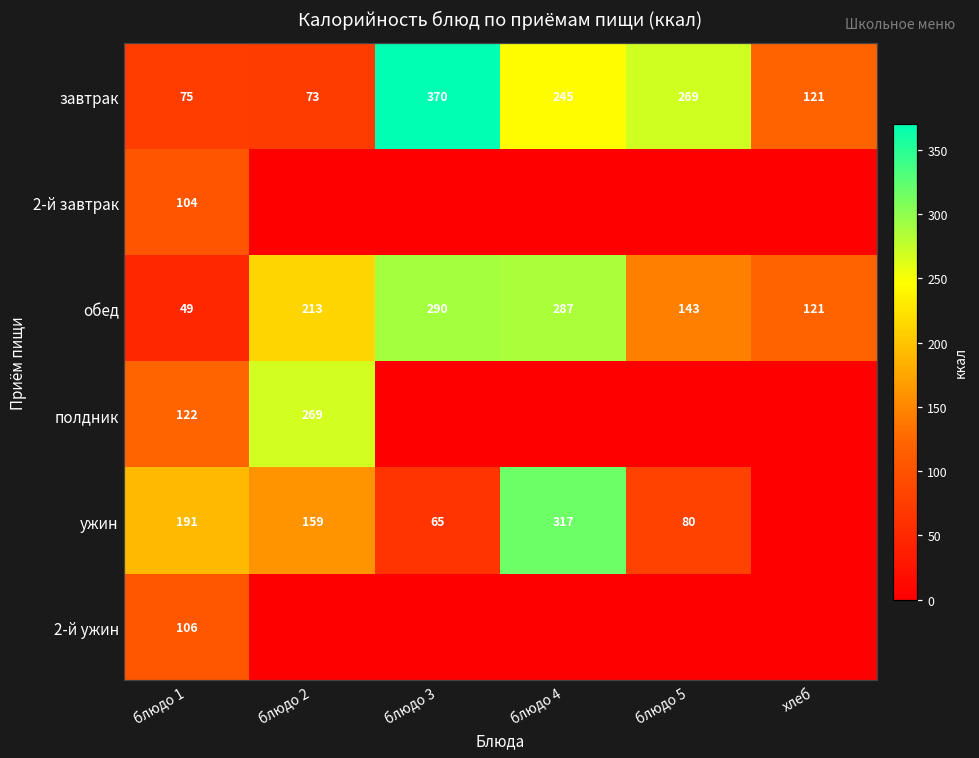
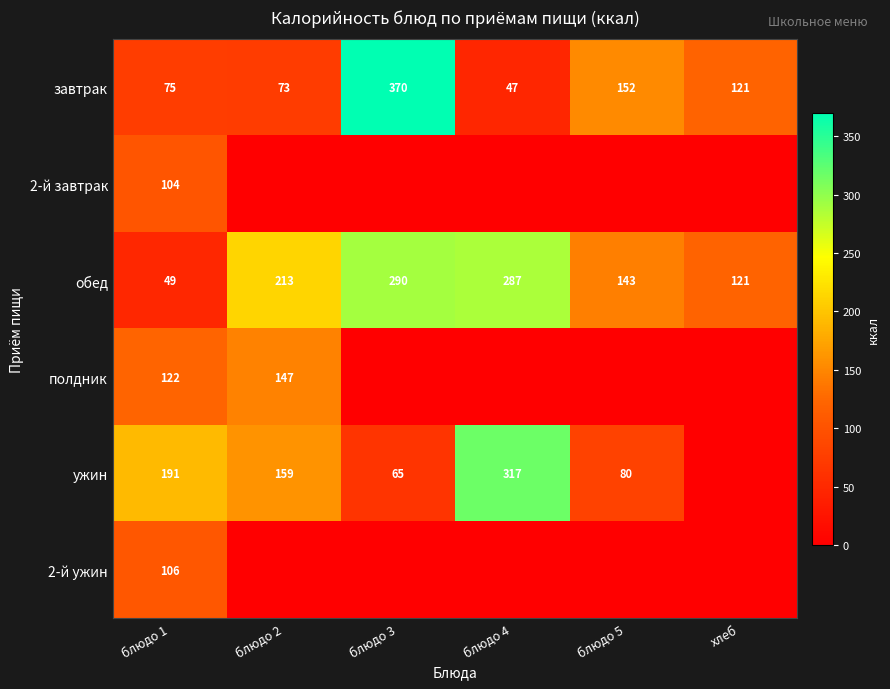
завтрак, блюдо 4: 245 -> 47
завтрак, блюдо 5: 269 -> 152
полдник, блюдо 2: 269 -> 147
